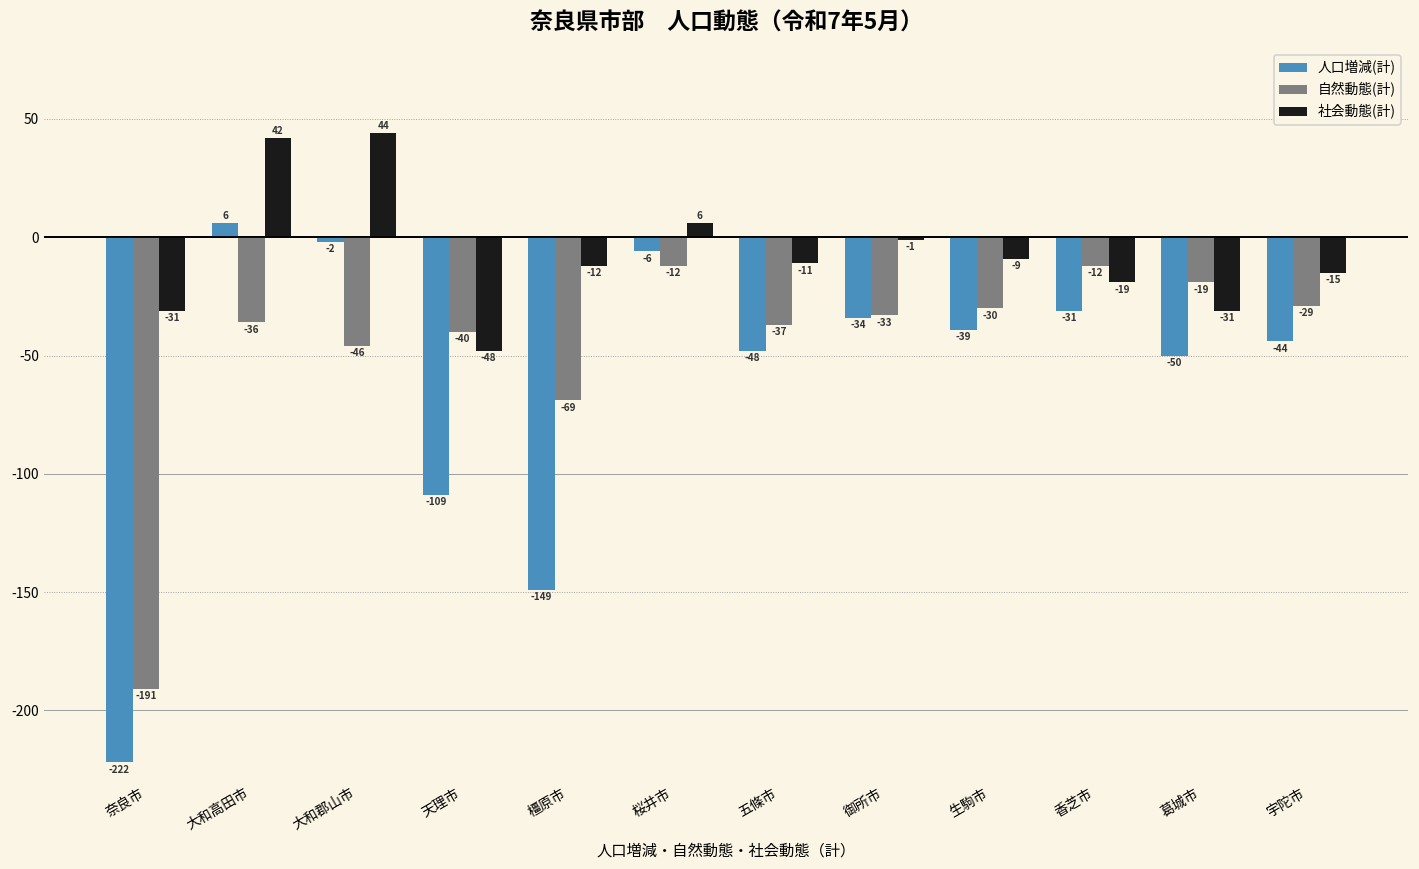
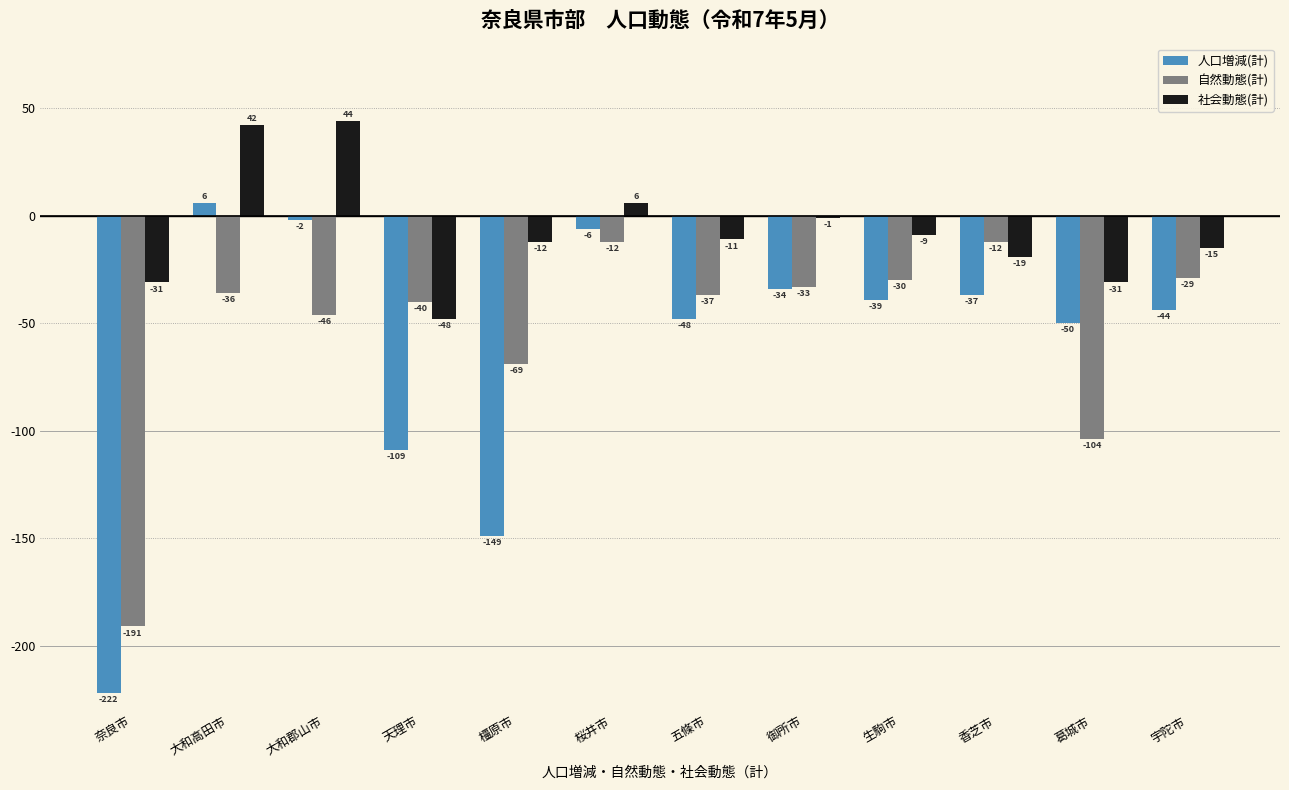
人口増減(計), 香芝市: -31 -> -37
自然動態(計), 葛城市: -19 -> -104
